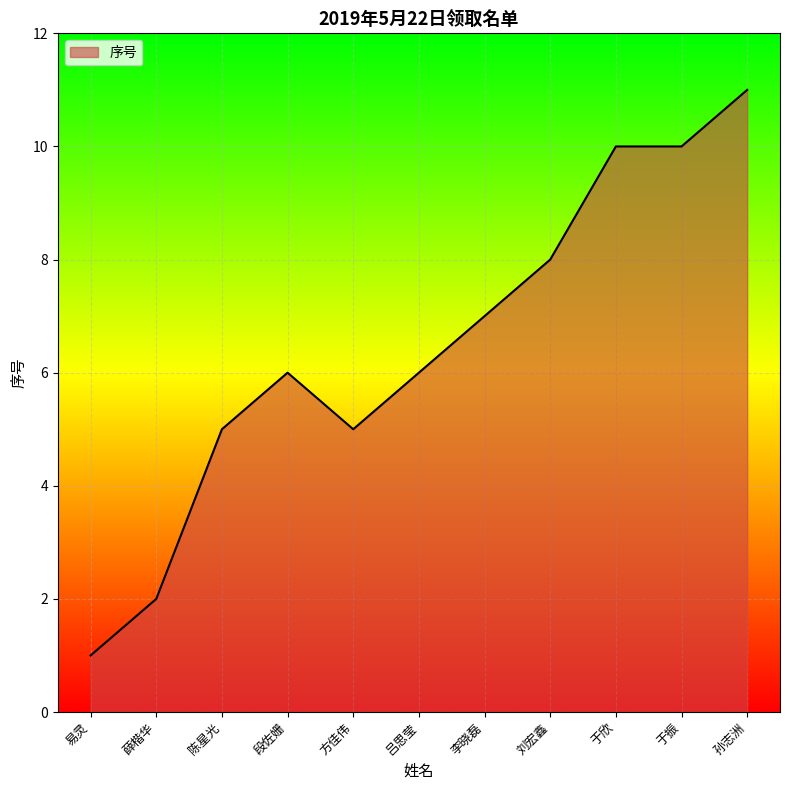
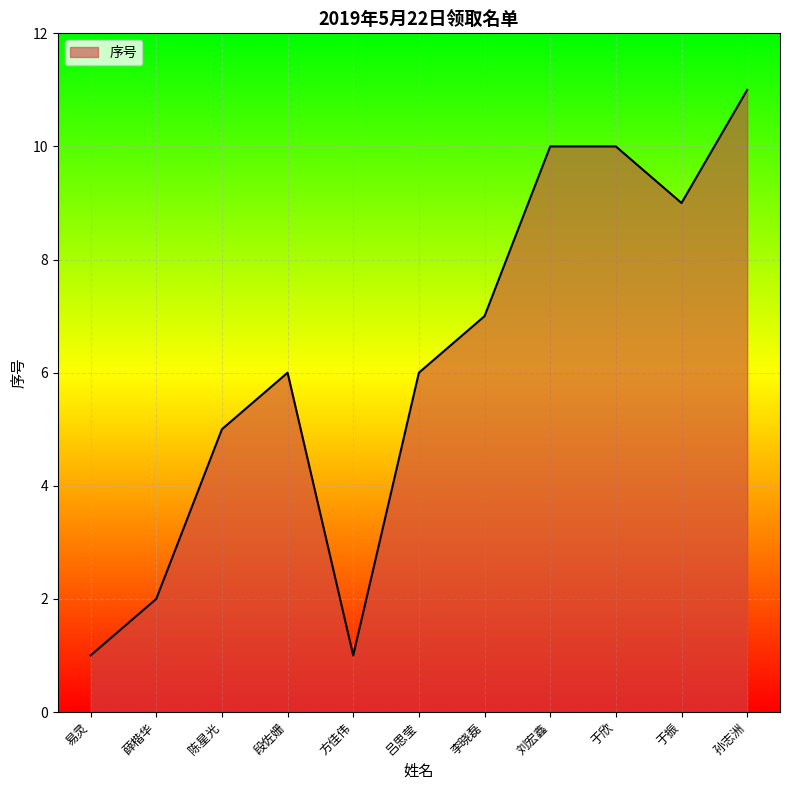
方佳伟: 5 -> 1
刘宏鑫: 8 -> 10
于振: 10 -> 9
